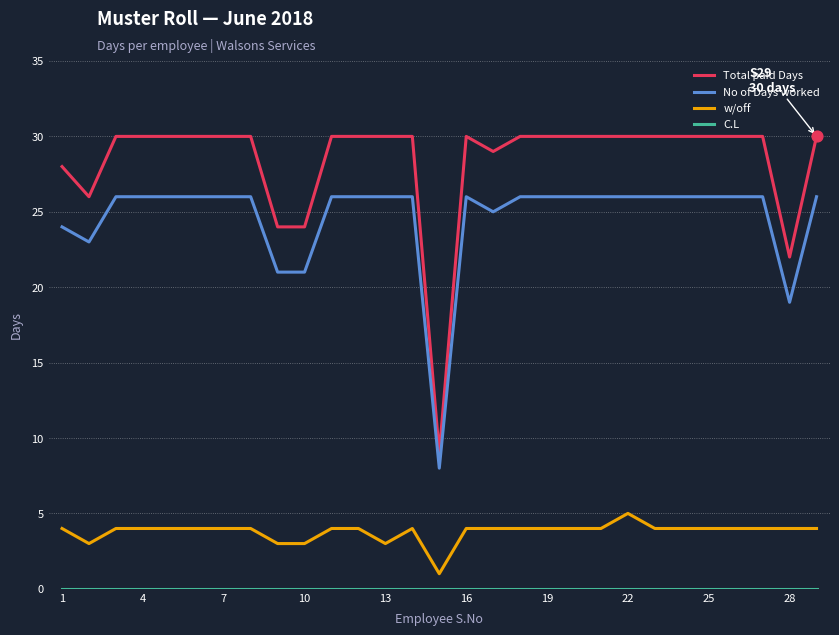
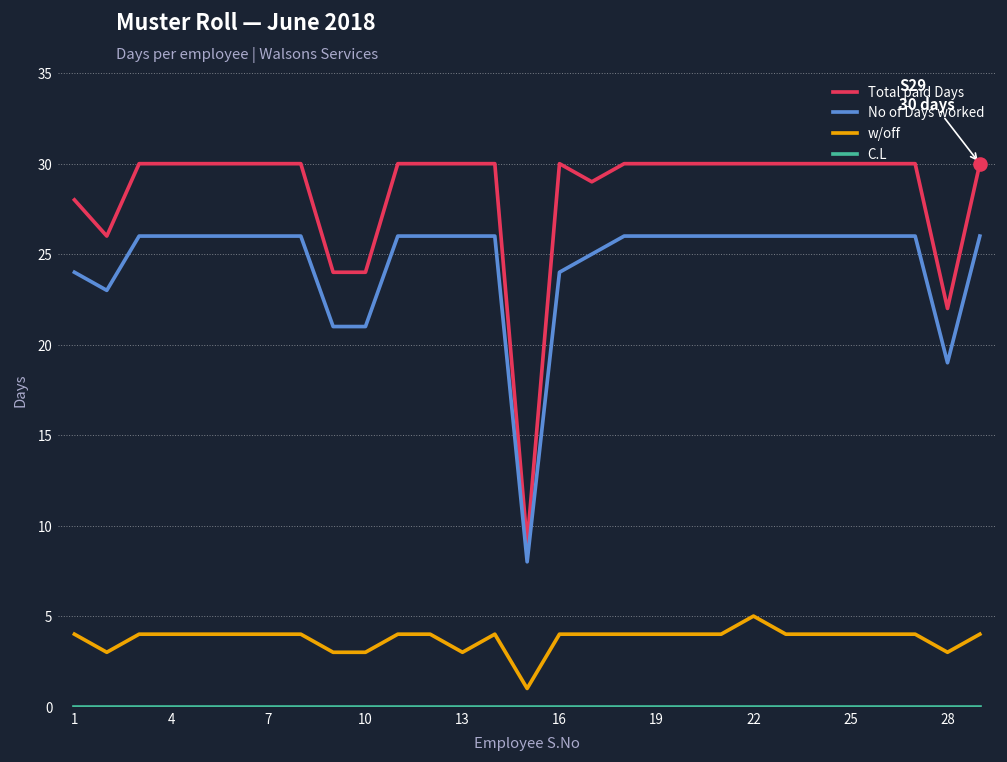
No of Days worked, 16: 26 -> 24
w/off, 28: 4 -> 3
